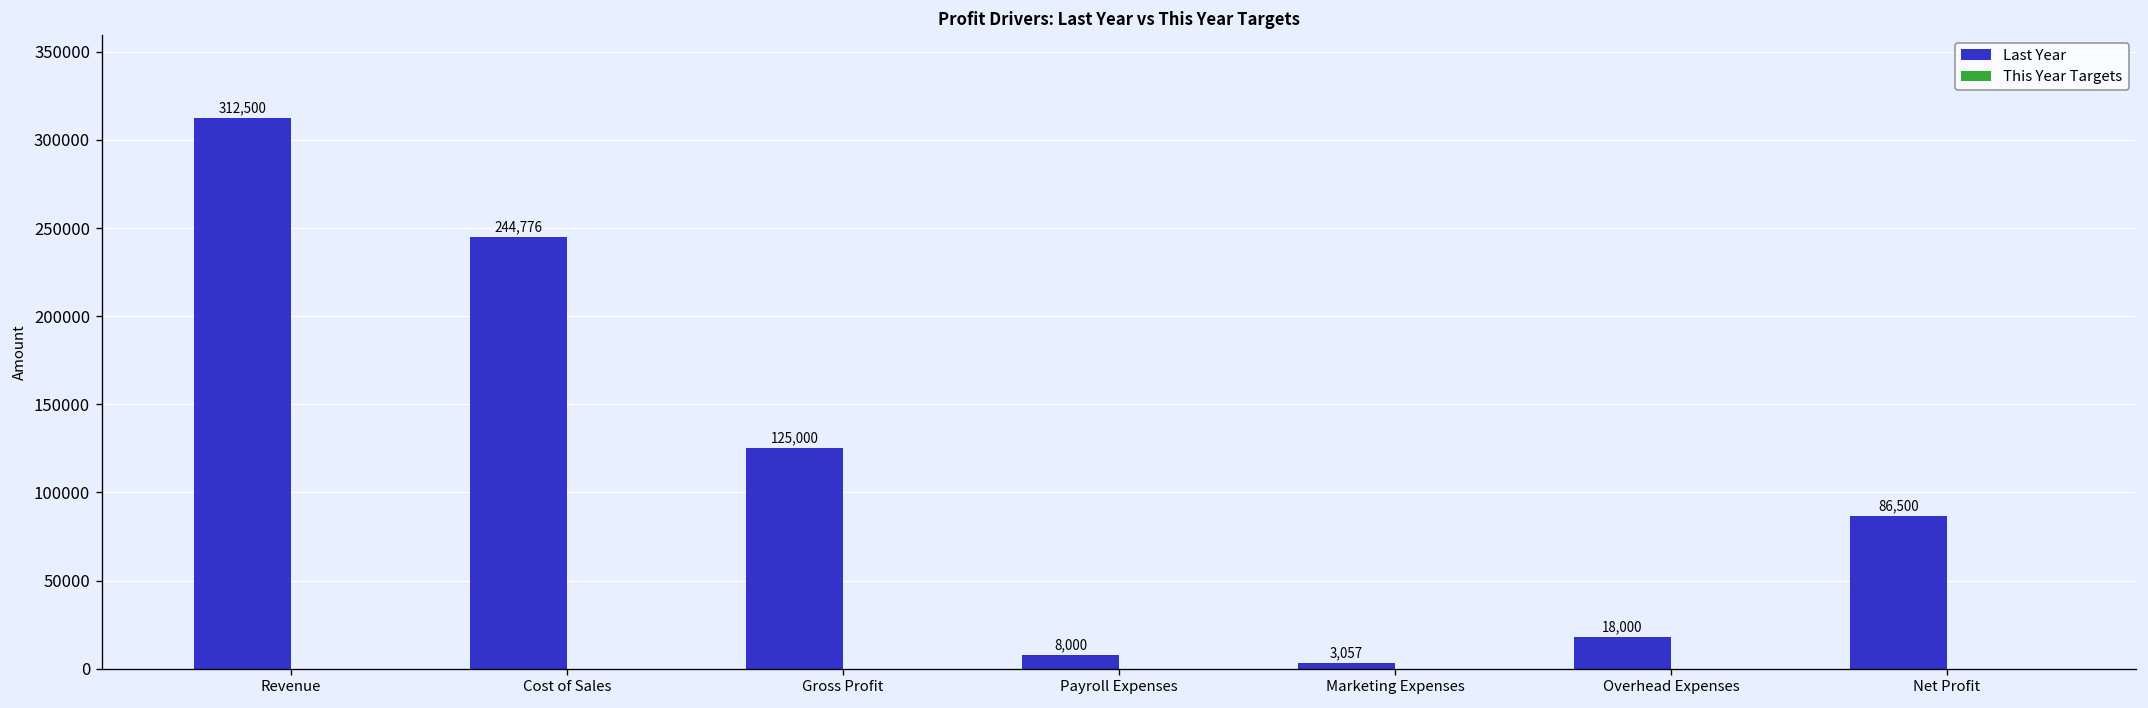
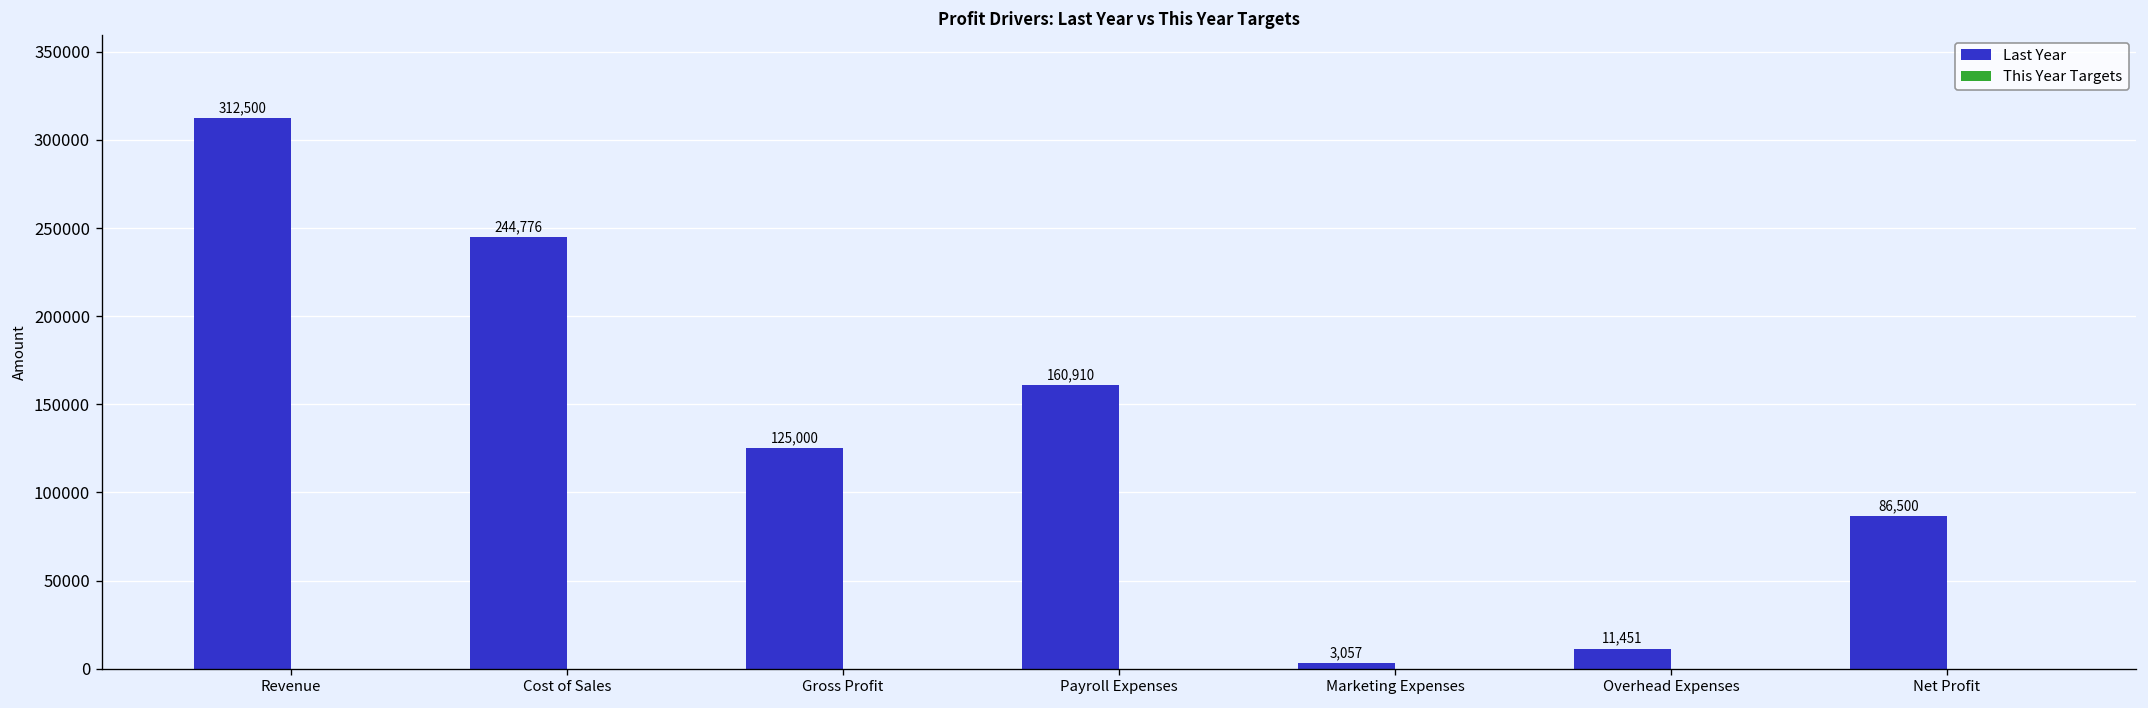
Last Year, Payroll Expenses: 8,000 -> 160,910
Last Year, Overhead Expenses: 18,000 -> 11,451
